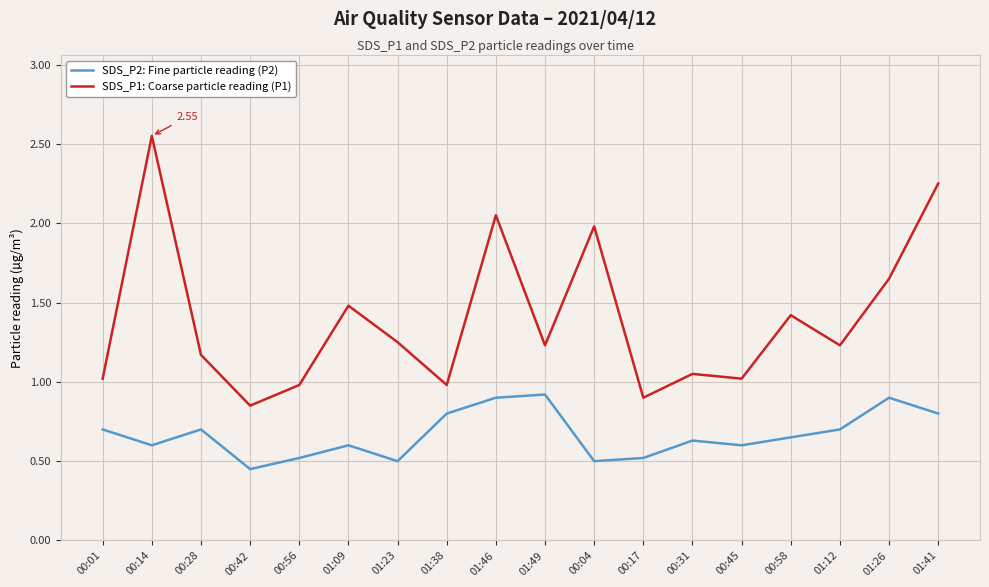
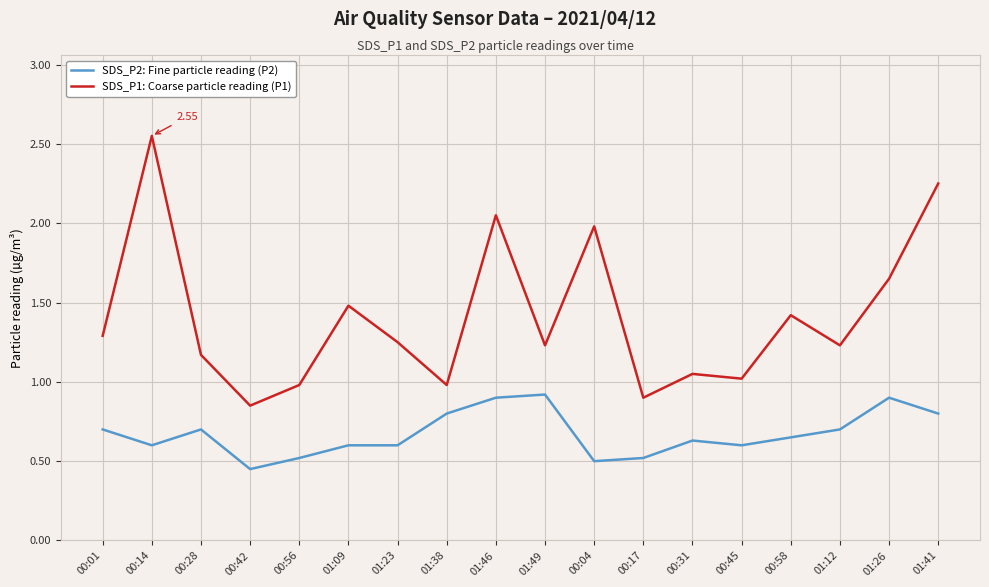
SDS_P1: Coarse particle reading (P1), 00:01: 1.02 -> 1.29
SDS_P2: Fine particle reading (P2), 01:23: 0.5 -> 0.6
